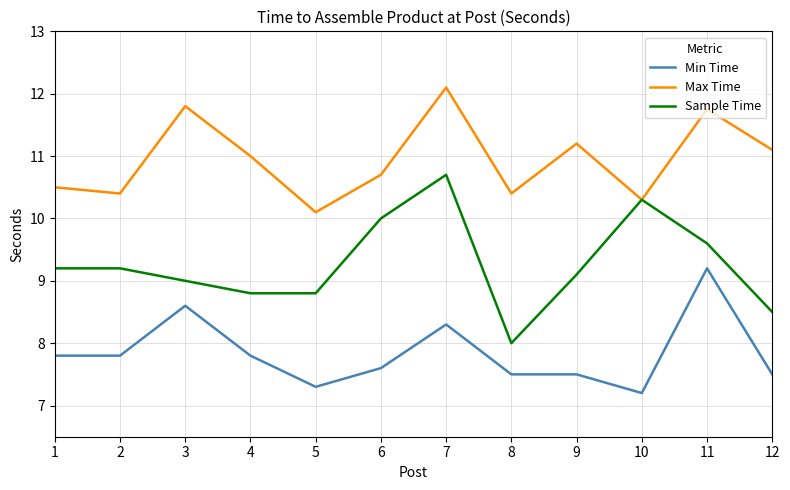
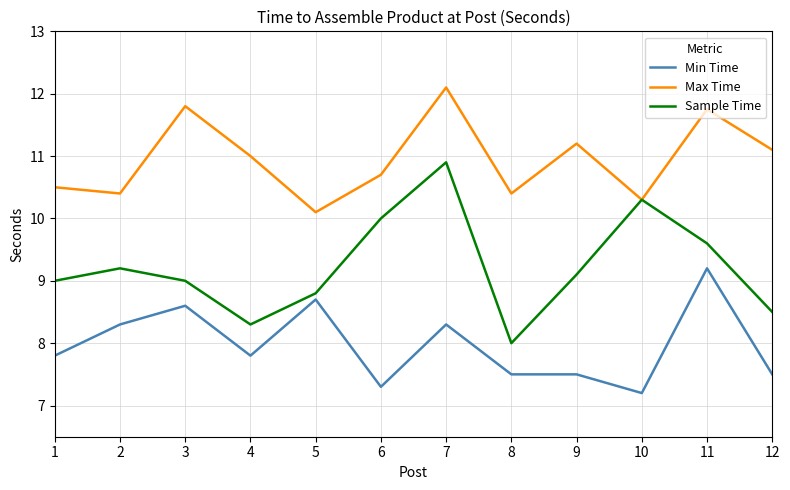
Sample Time, 1: 9.2 -> 9.0
Min Time, 2: 7.8 -> 8.3
Sample Time, 4: 8.8 -> 8.3
Min Time, 5: 7.3 -> 8.7
Min Time, 6: 7.6 -> 7.3
Sample Time, 7: 10.7 -> 10.9
